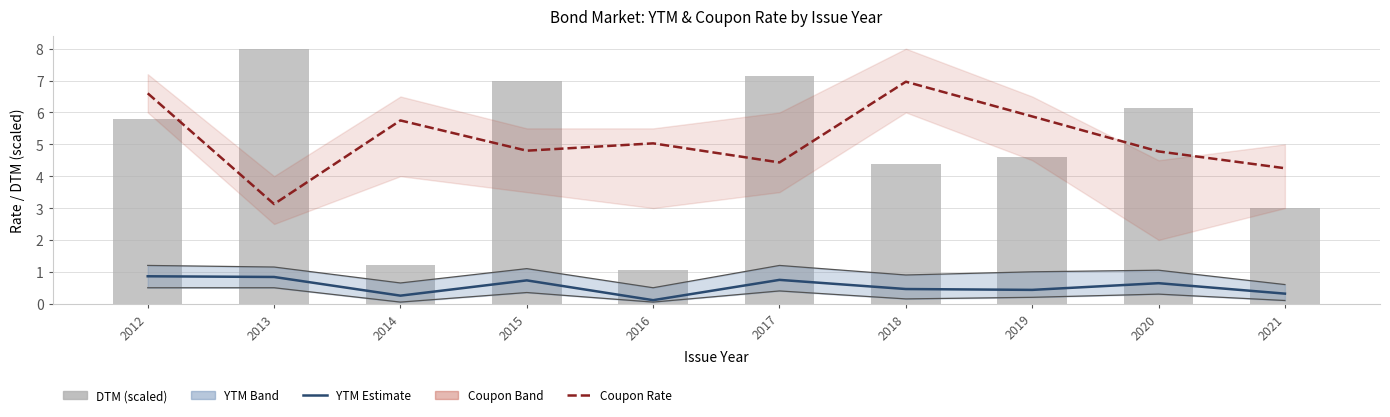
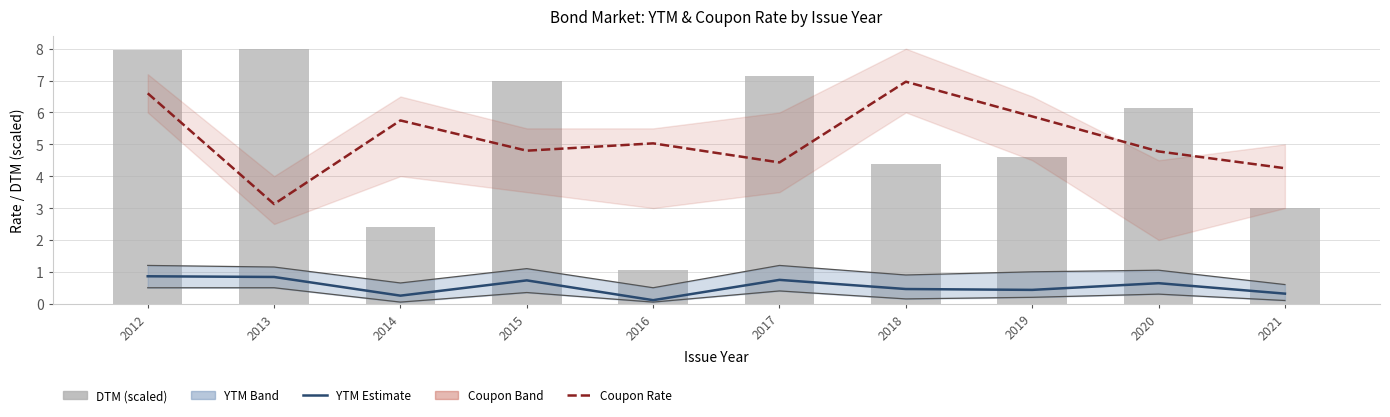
DTM (scaled), 2012: 5.8 -> 8.0
DTM (scaled), 2014: 1.2 -> 2.4
